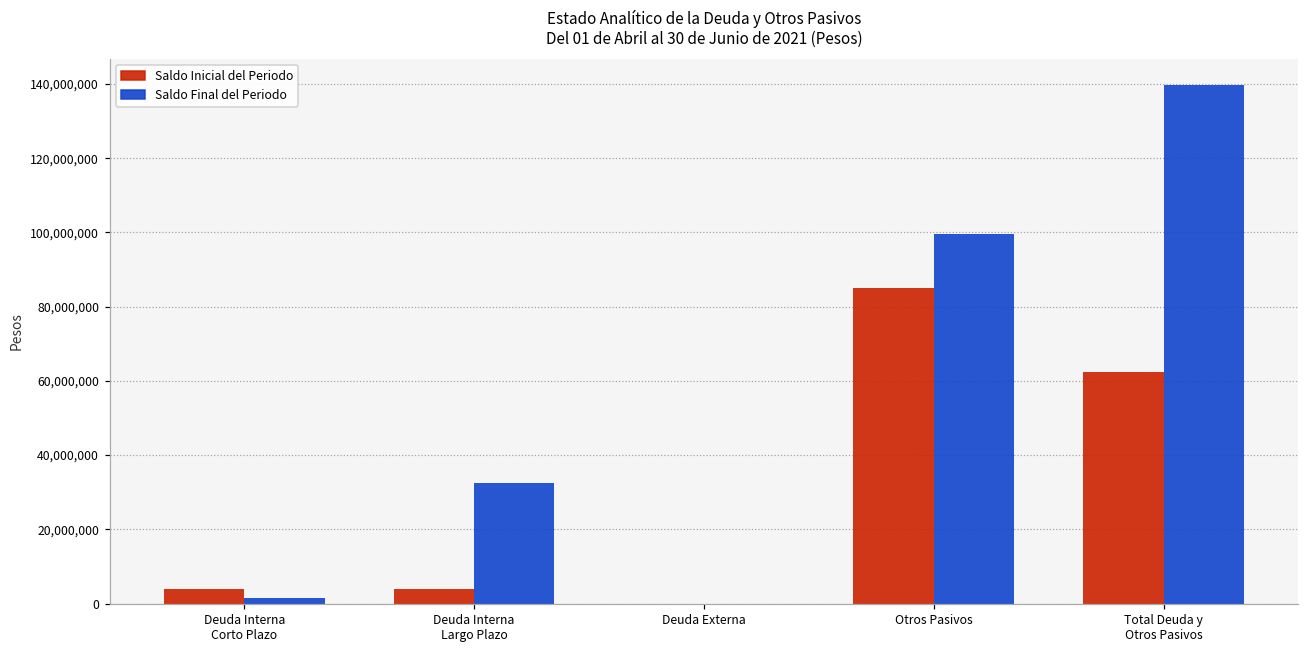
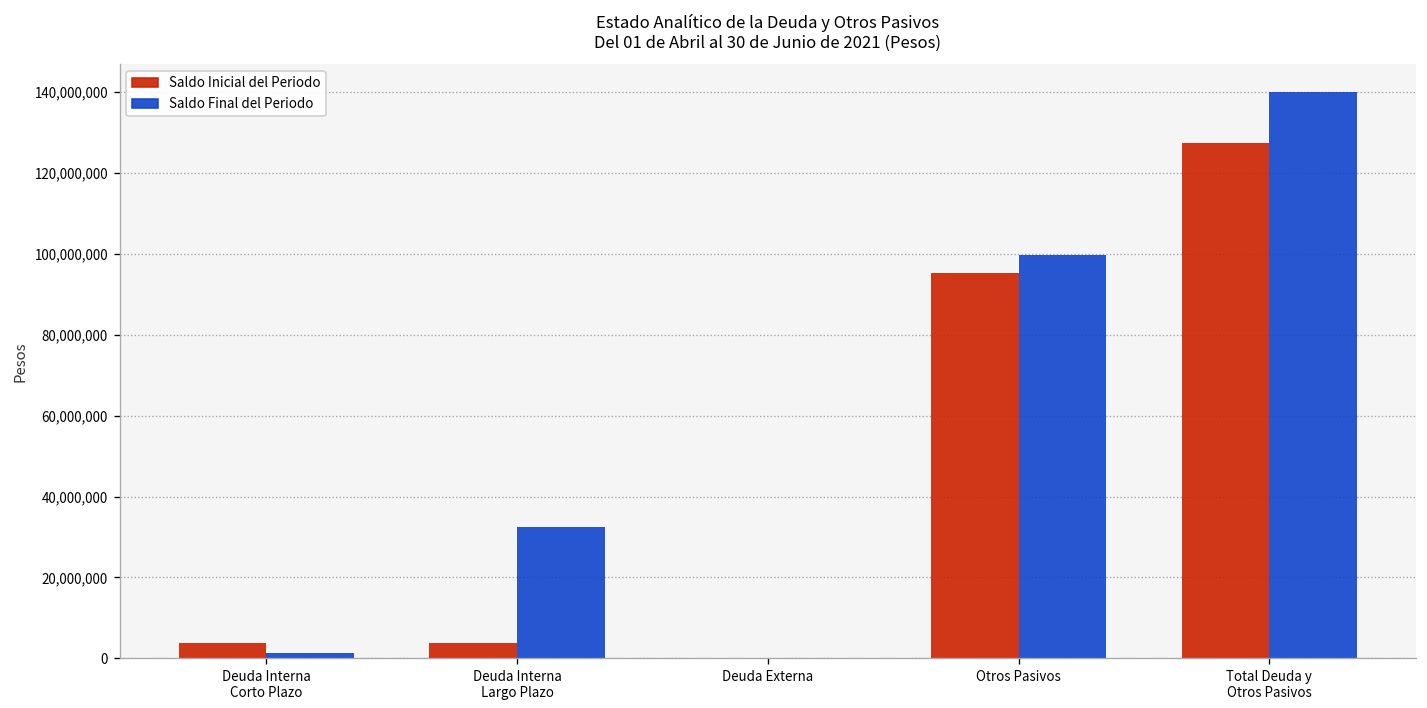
Saldo Inicial del Periodo, Otros Pasivos: 85,000,000 -> 95,000,000
Saldo Inicial del Periodo, Total Deuda y Otros Pasivos: 62,000,000 -> 127,000,000
